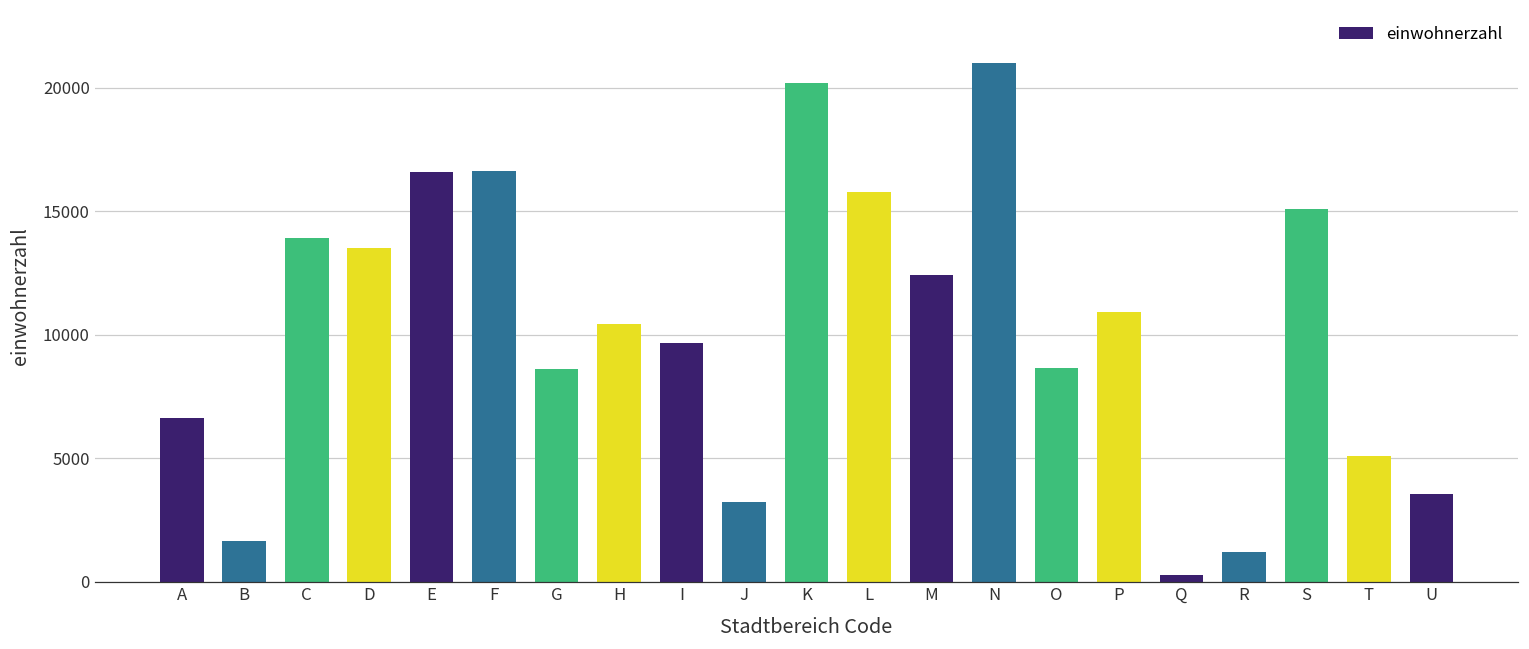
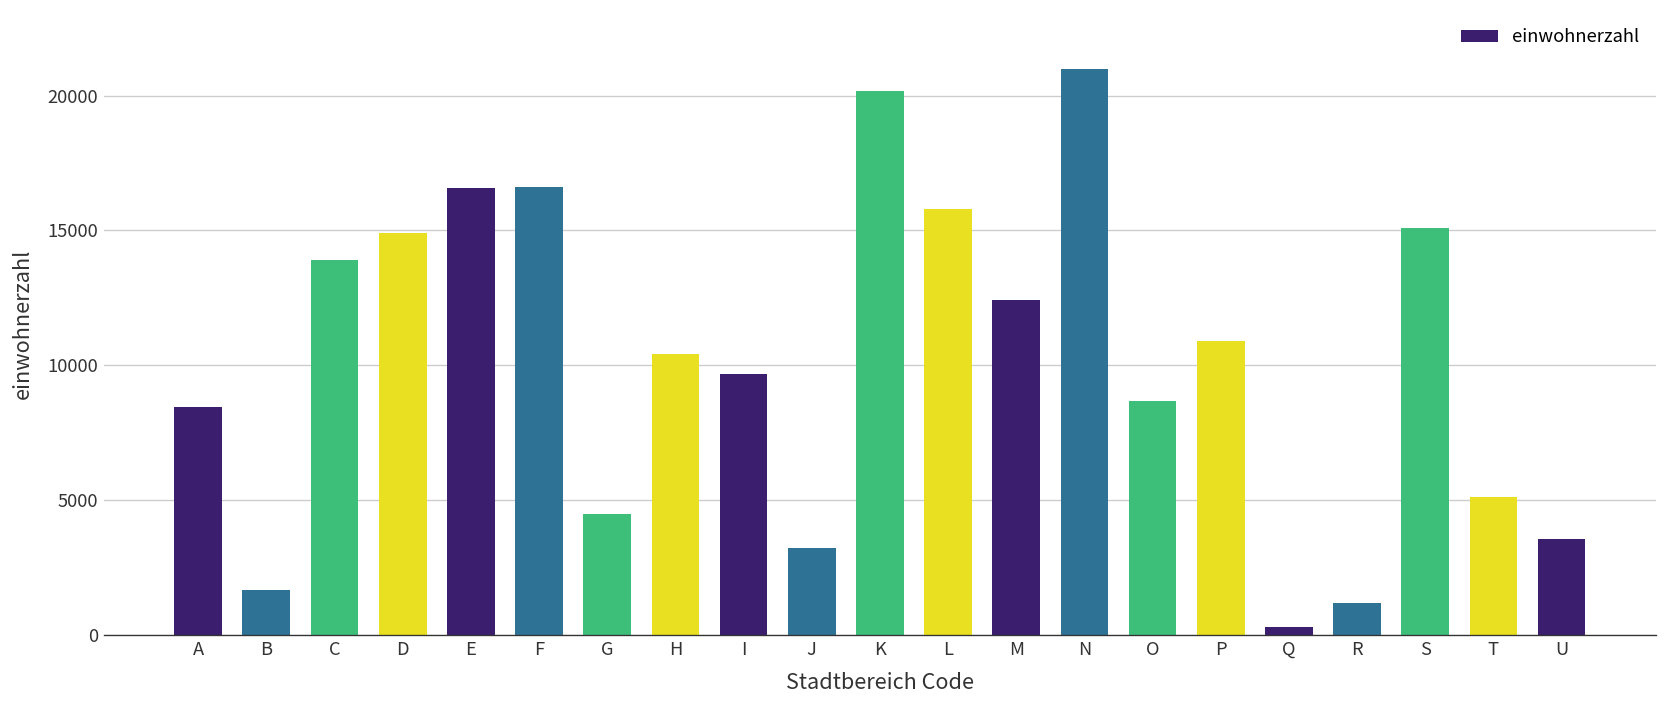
A: 6600 -> 8500
D: 13500 -> 14900
G: 8600 -> 4500
